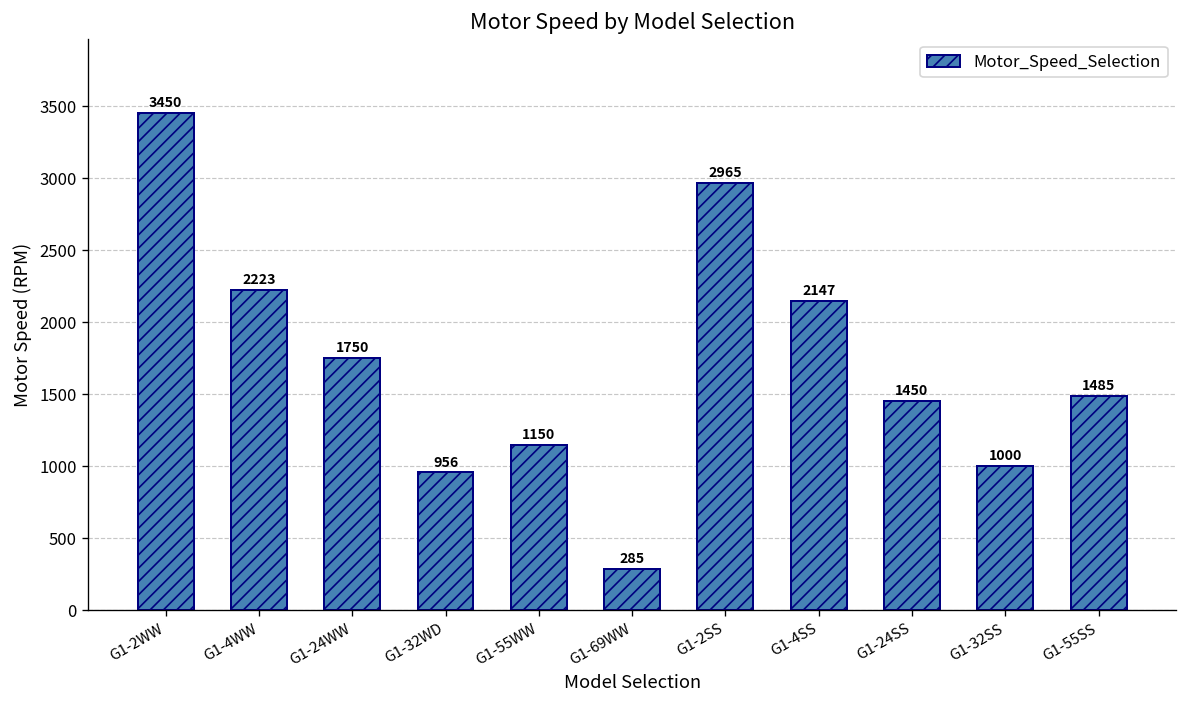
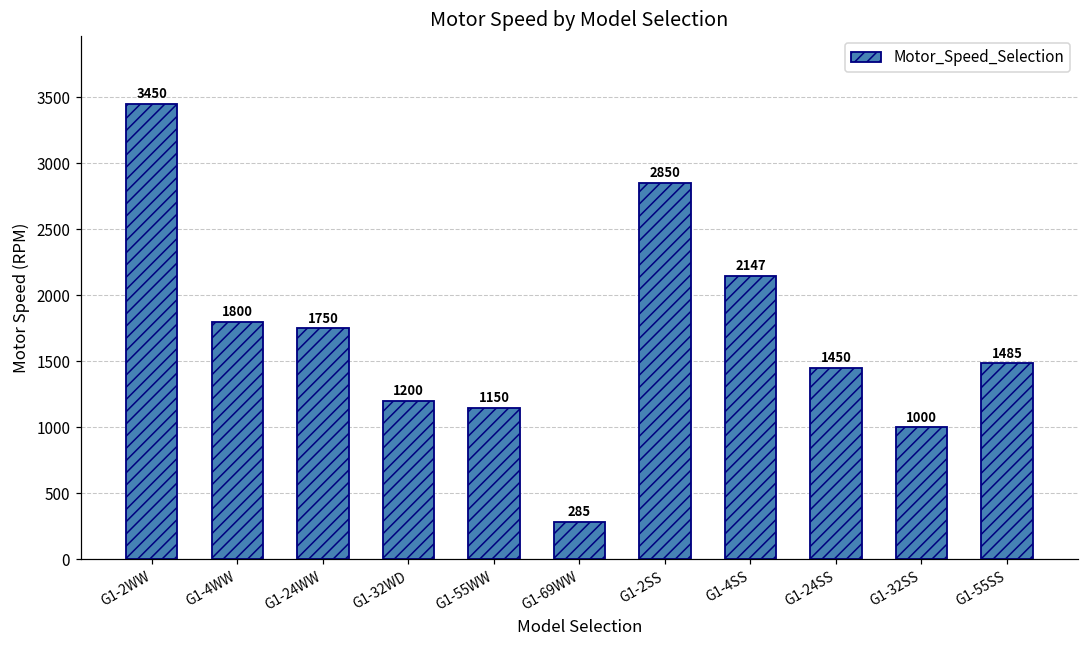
G1-4WW: 2223 -> 1800
G1-32WD: 956 -> 1200
G1-2SS: 2965 -> 2850
